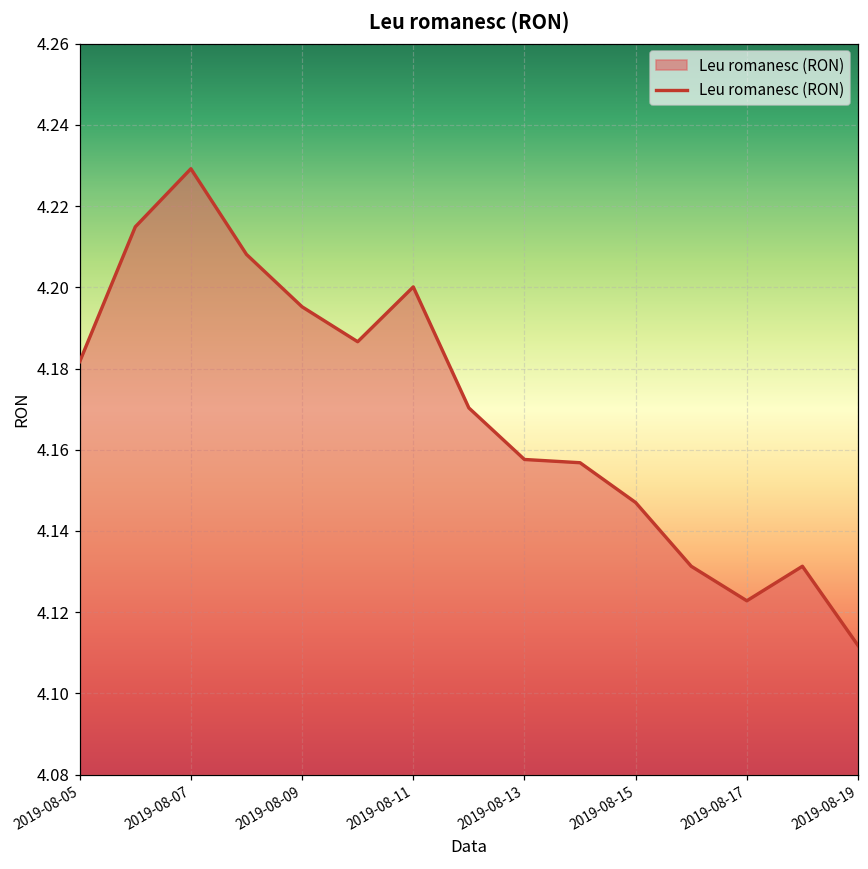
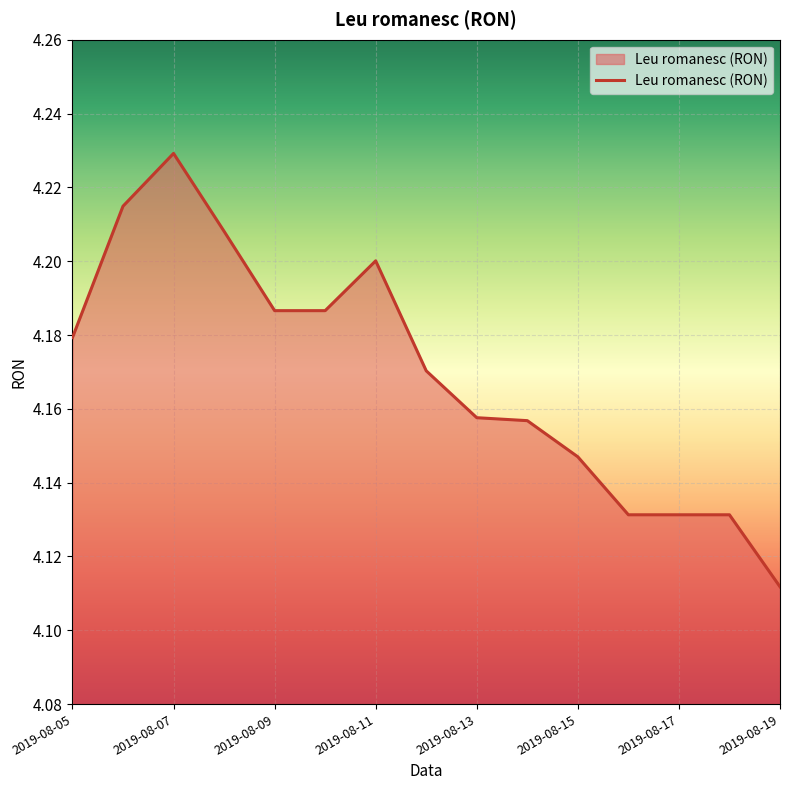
2019-08-05: 4.182 -> 4.179
2019-08-09: 4.195 -> 4.187
2019-08-17: 4.123 -> 4.131
